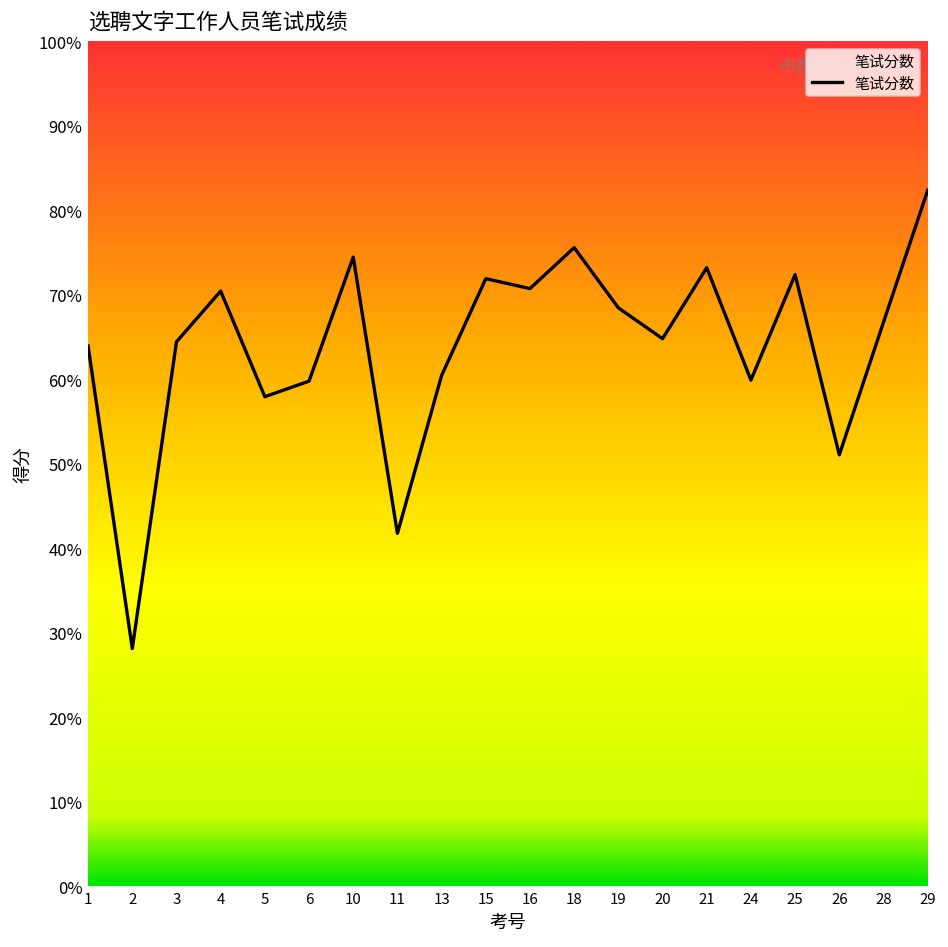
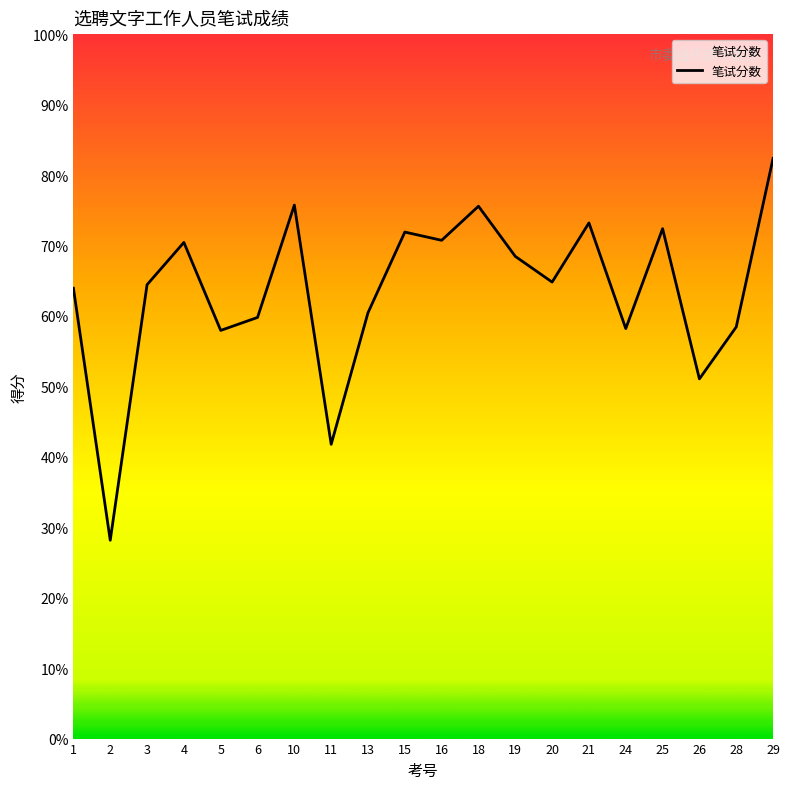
10: 74% -> 76%
24: 60% -> 58%
28: 67% -> 58%
